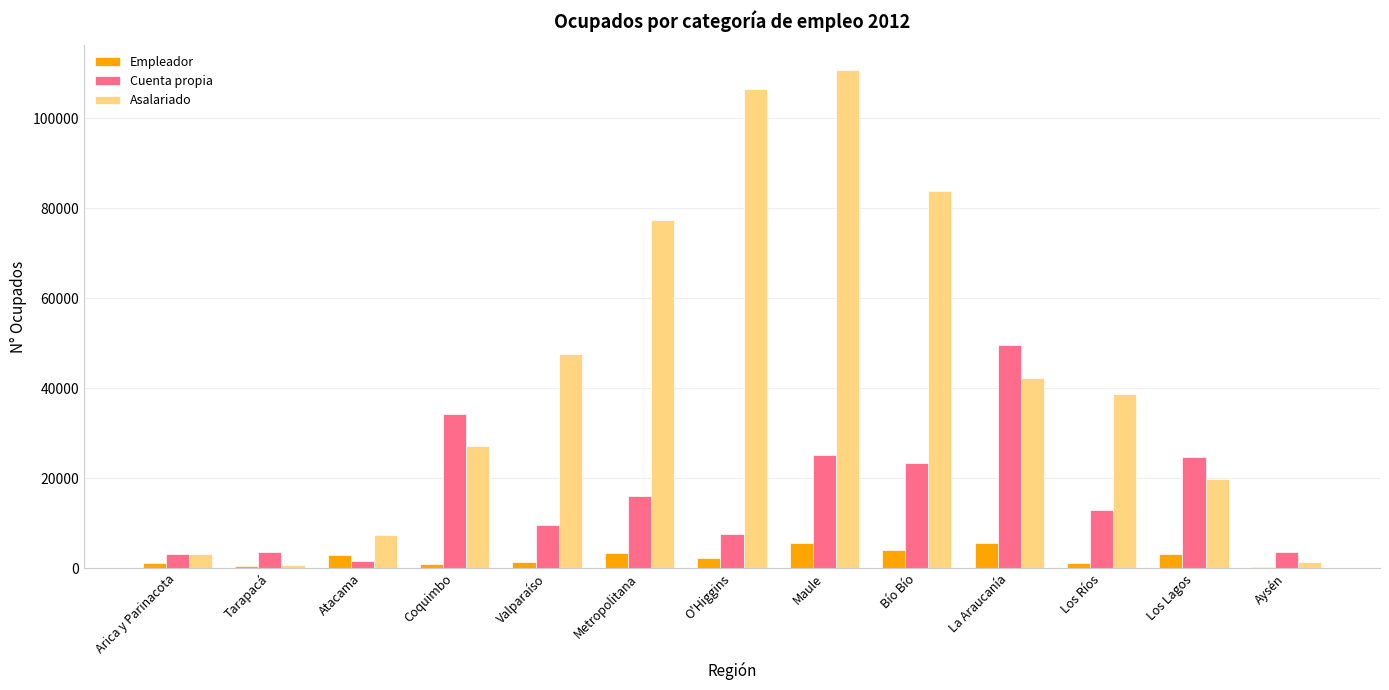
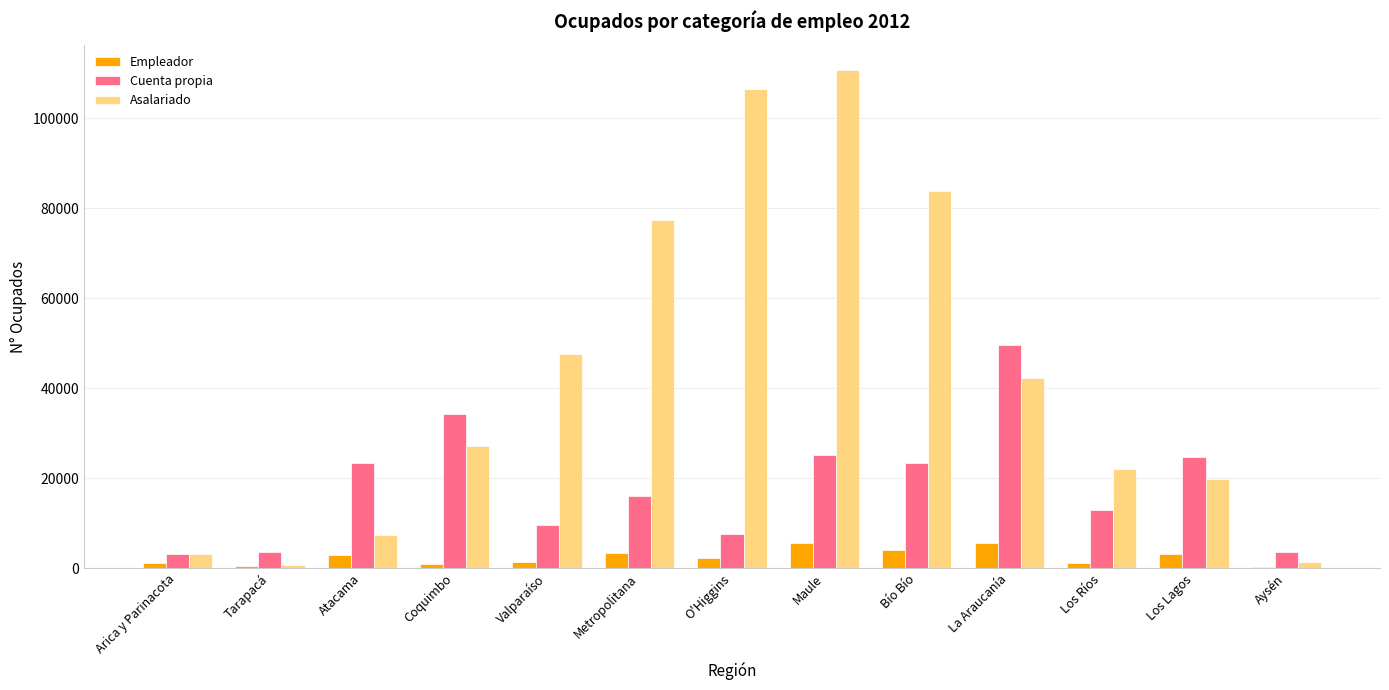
Cuenta propia, Atacama: 2000 -> 23000
Asalariado, Los Ríos: 39000 -> 22000
